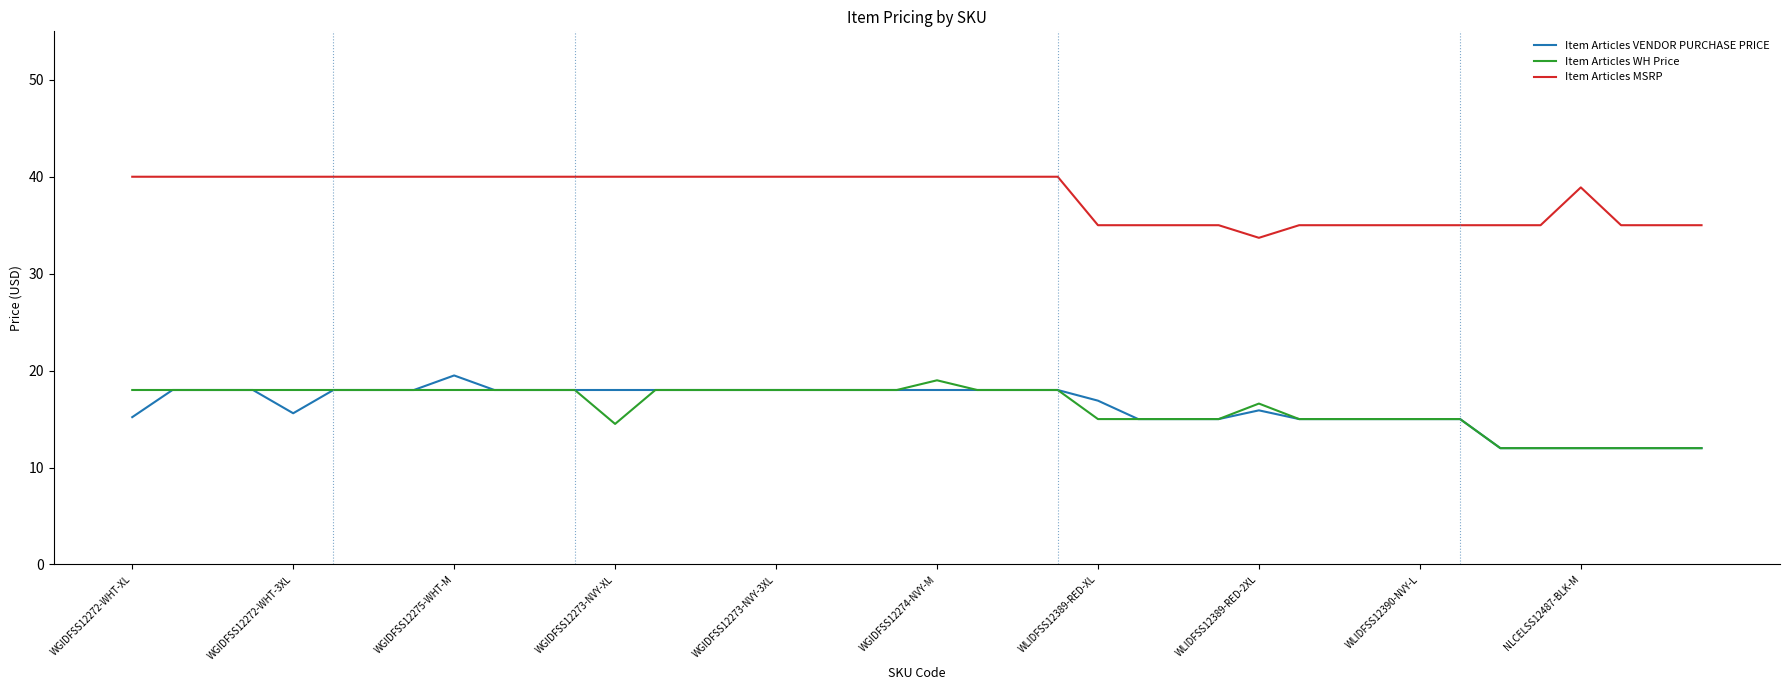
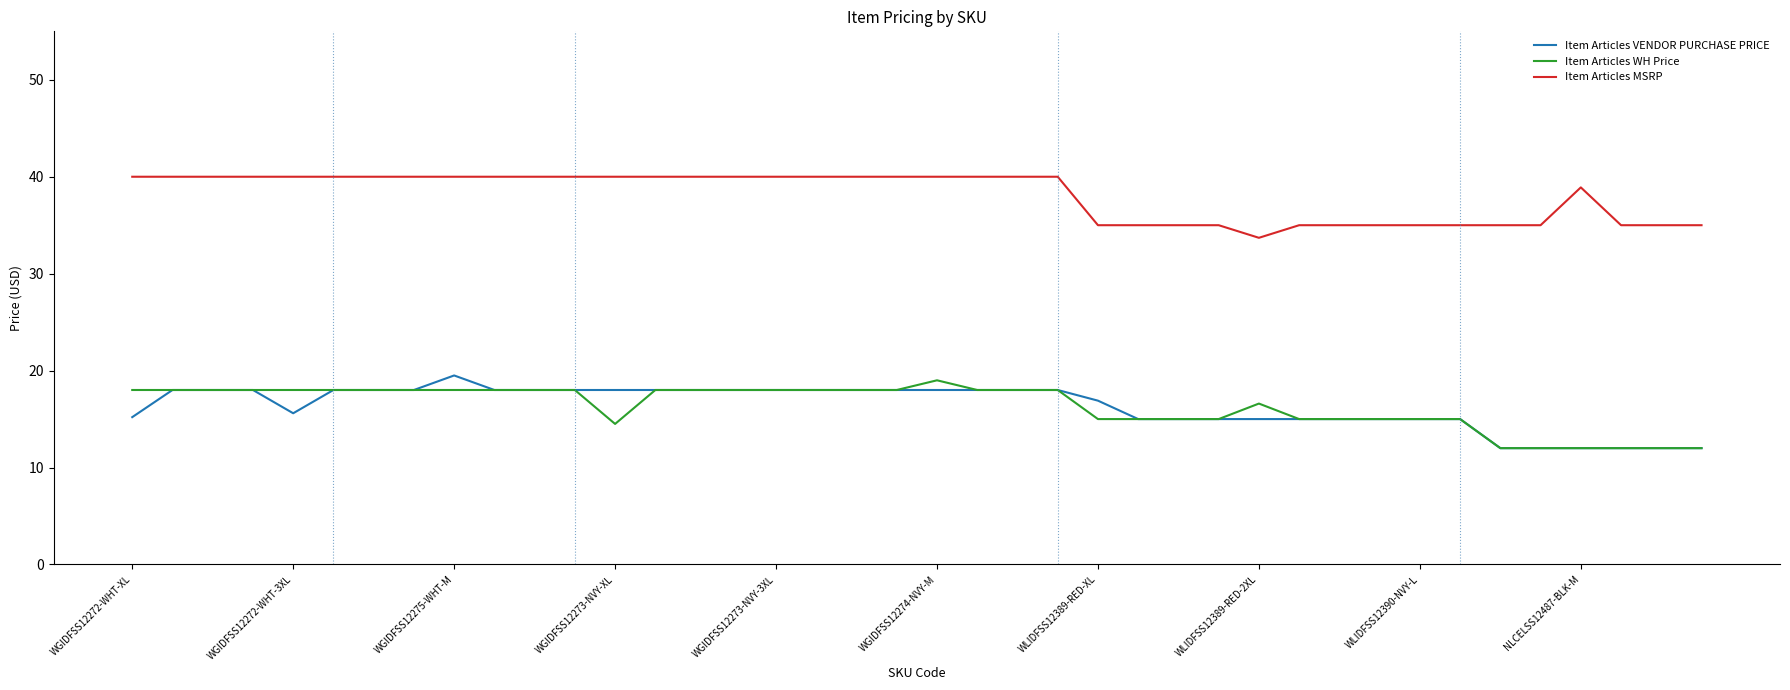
Item Articles VENDOR PURCHASE PRICE, WLIDFSS12389-RED-2XL: 16 -> 15
